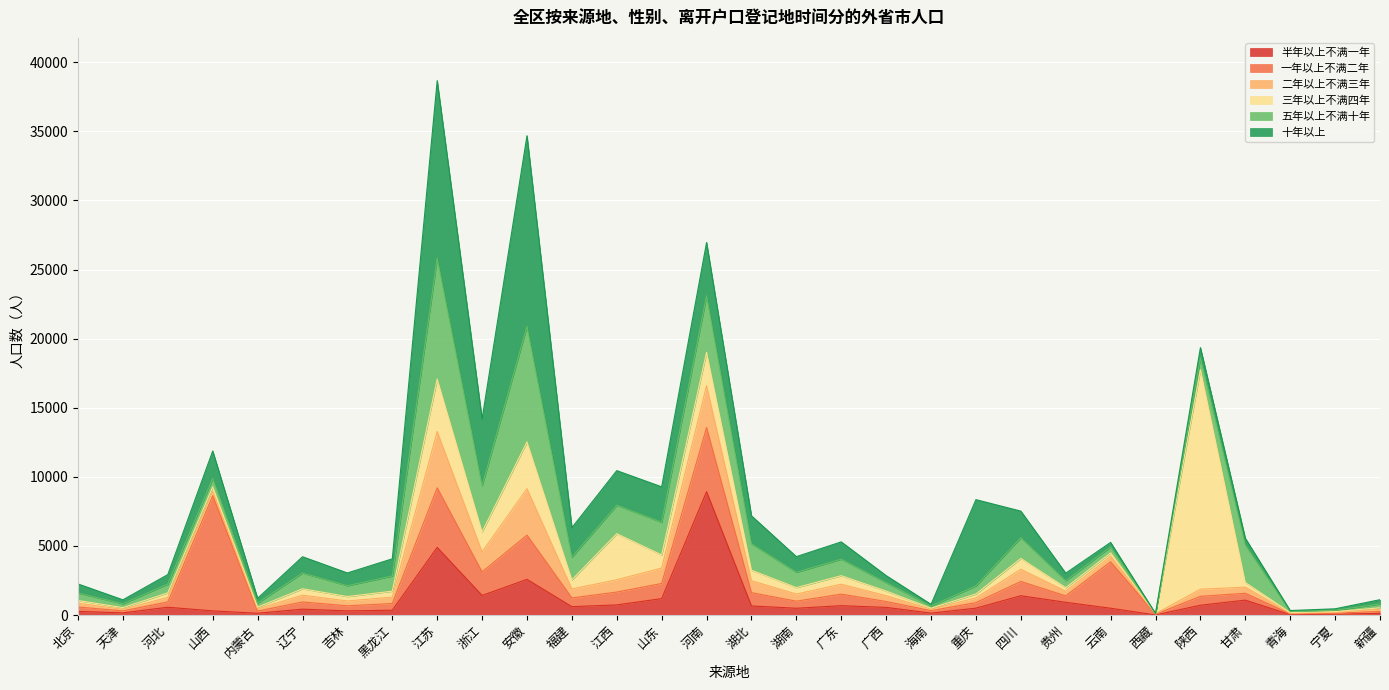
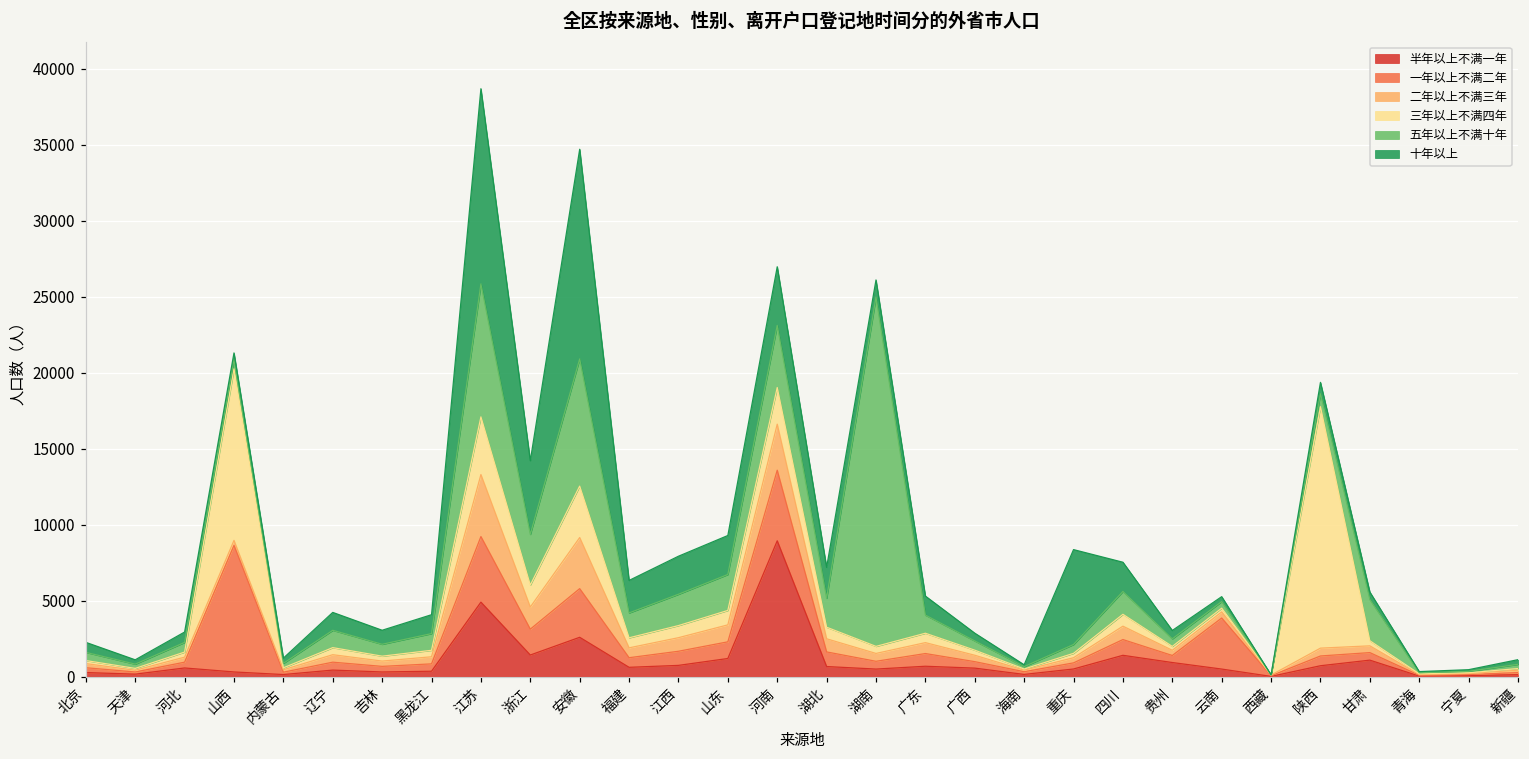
三年以上不满四年, 山西: 300 -> 11300
十年以上, 山西: 2000 -> 400
三年以上不满四年, 江西: 3300 -> 800
五年以上不满十年, 湖南: 1100 -> 23000
